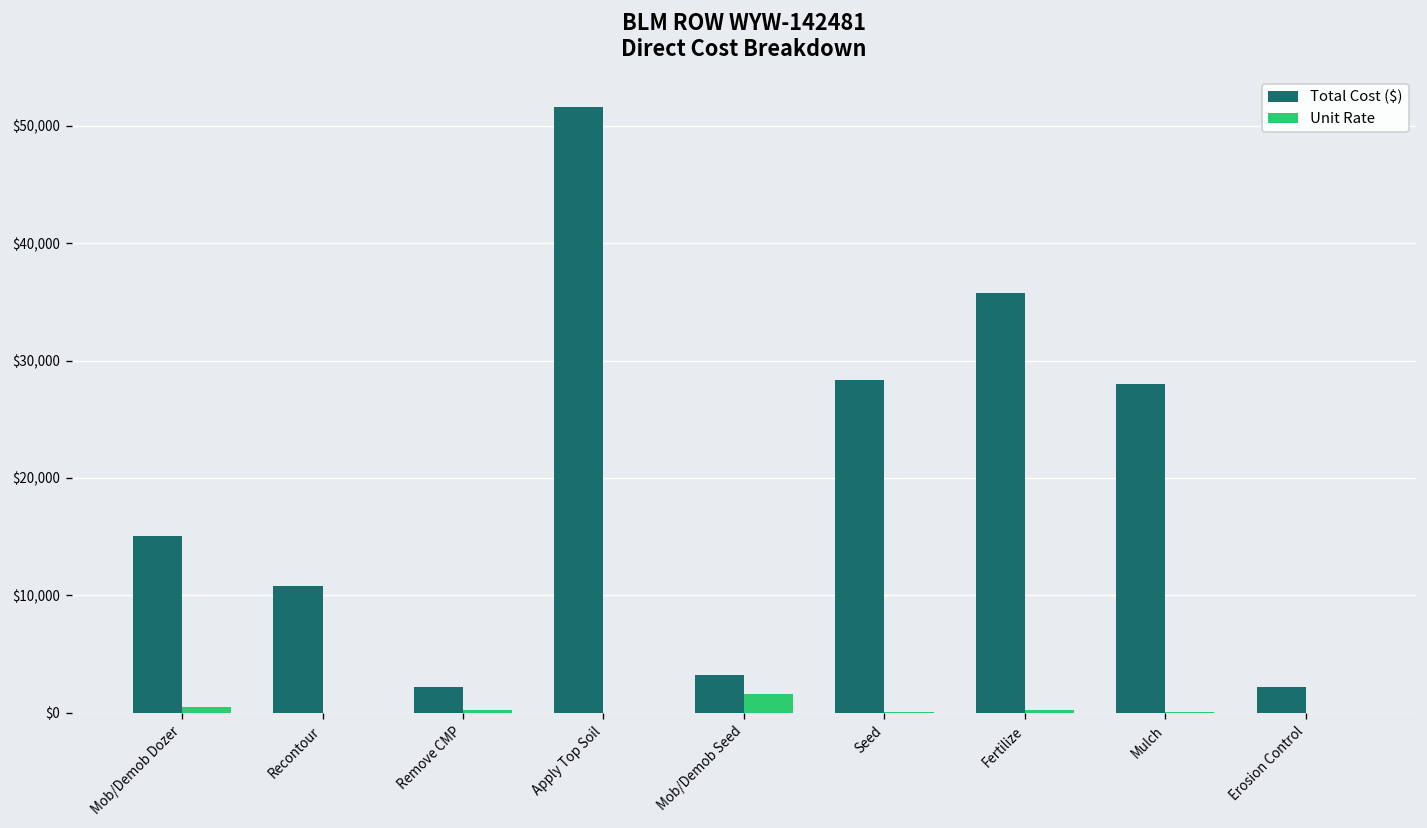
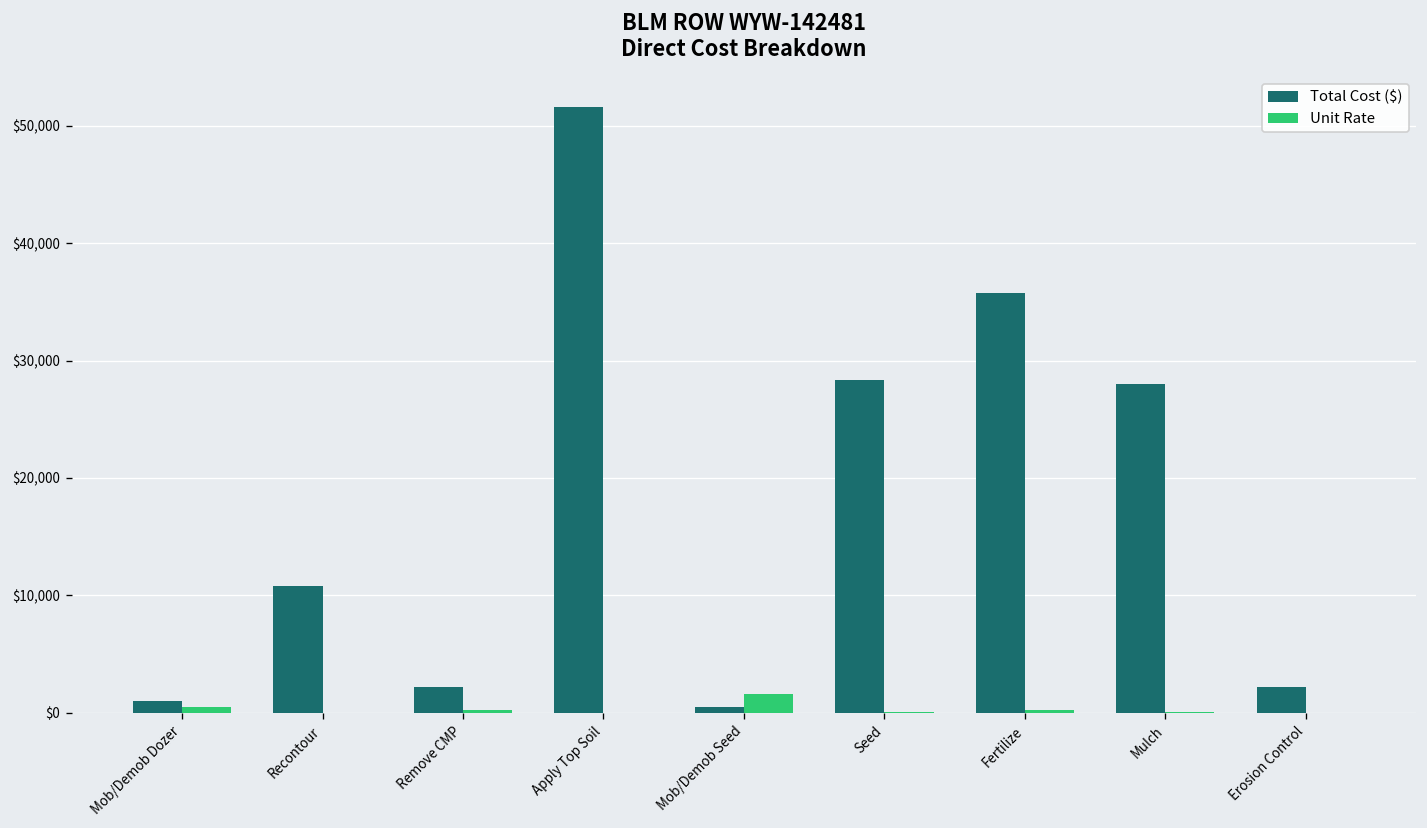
Total Cost ($), Mob/Demob Dozer: $15,000 -> $1,000
Total Cost ($), Mob/Demob Seed: $3,000 -> $1,000
